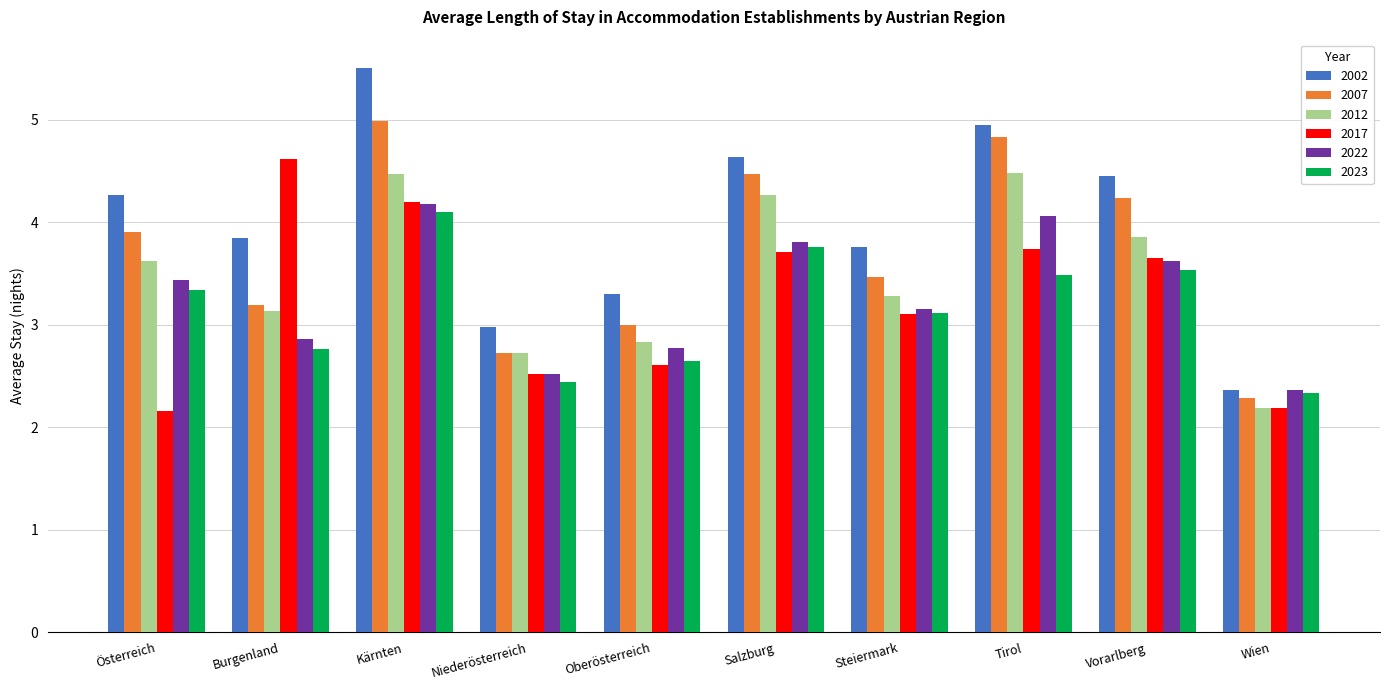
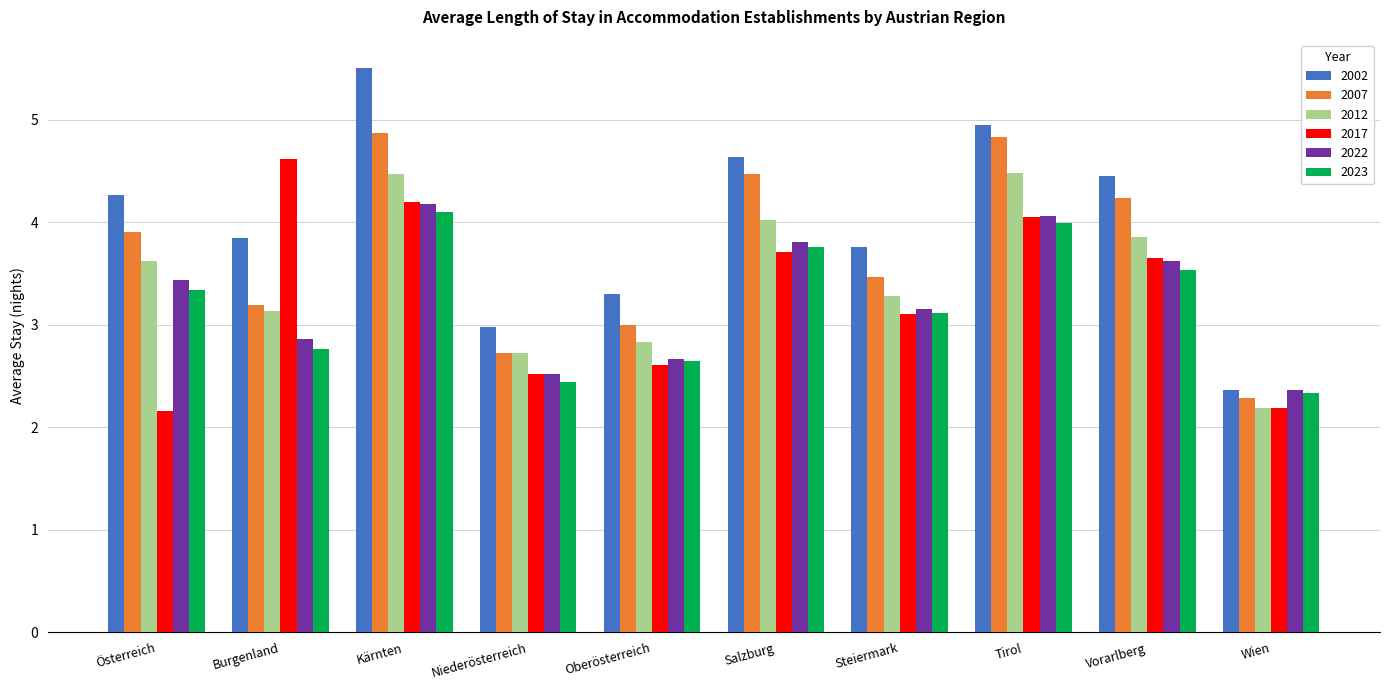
2007, Kärnten: 4.98 -> 4.87
2022, Oberösterreich: 2.77 -> 2.67
2012, Salzburg: 4.27 -> 4.03
2017, Tirol: 3.74 -> 4.05
2023, Tirol: 3.48 -> 3.99
